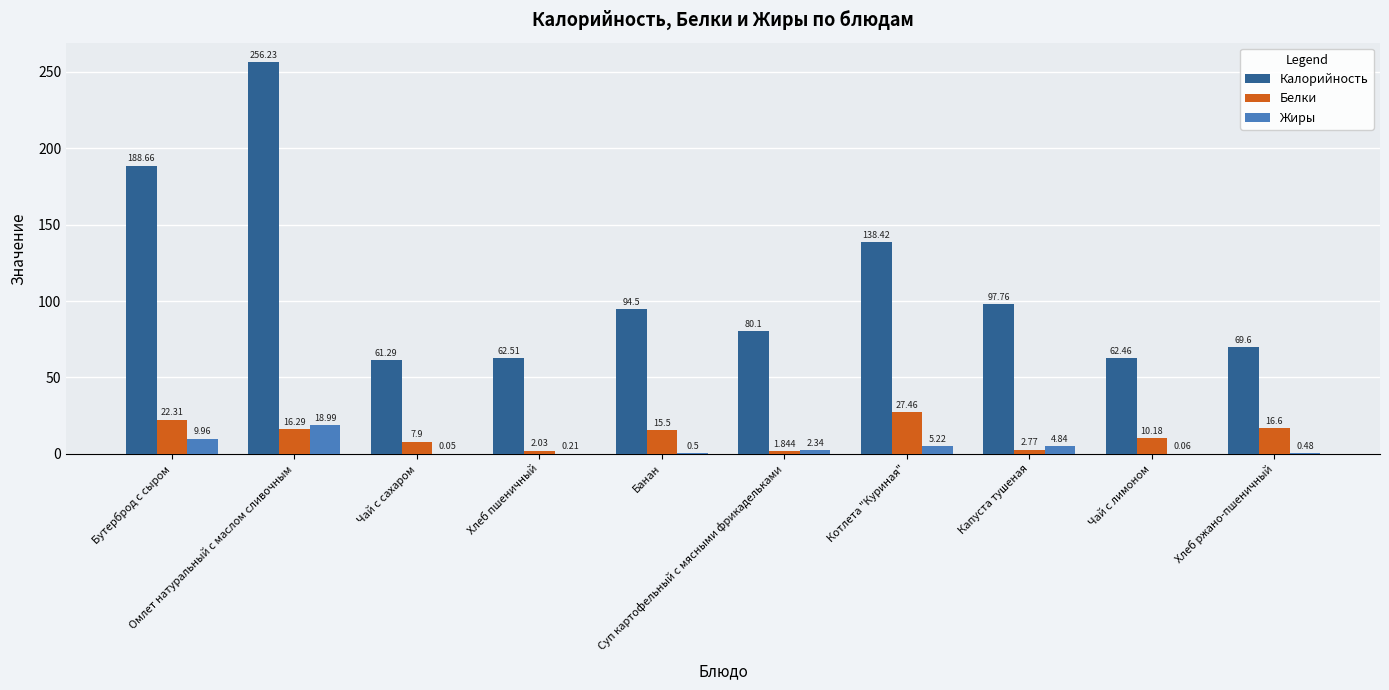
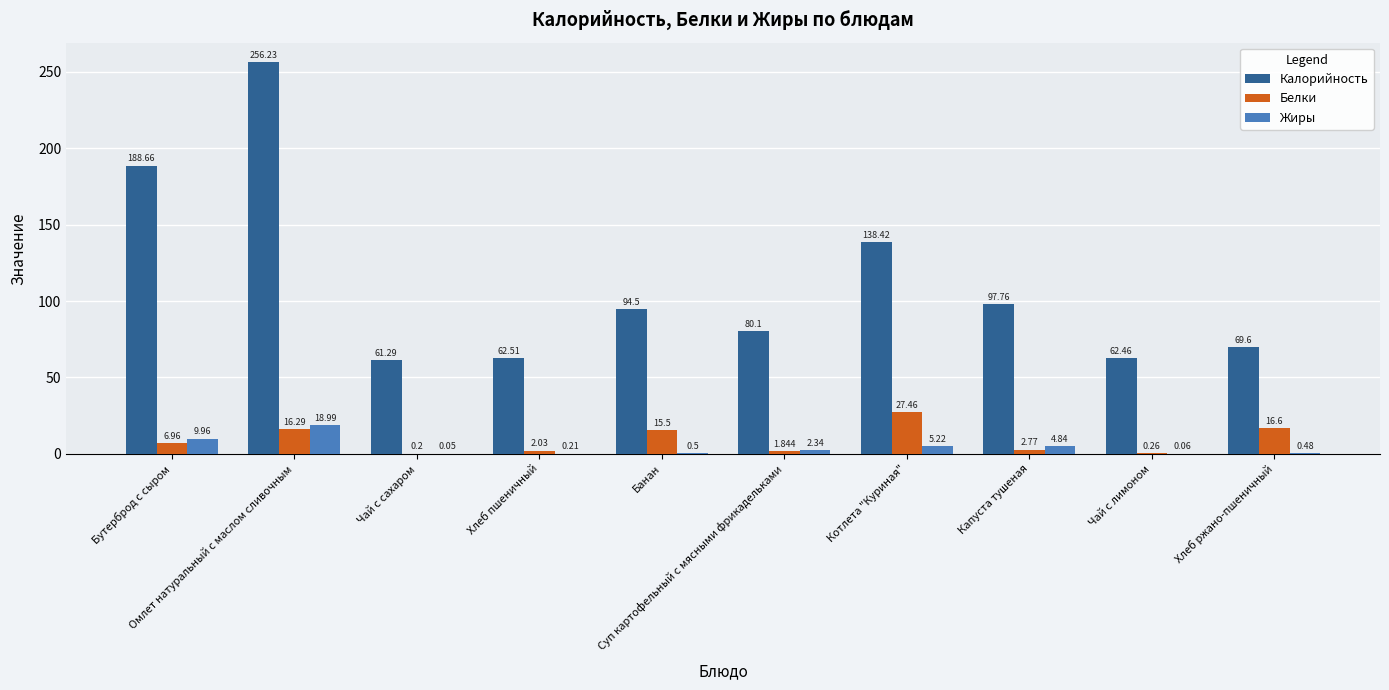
Белки, Бутерброд с сыром: 22.31 -> 6.96
Белки, Чай с сахаром: 7.9 -> 0.2
Белки, Чай с лимоном: 10.18 -> 0.26
